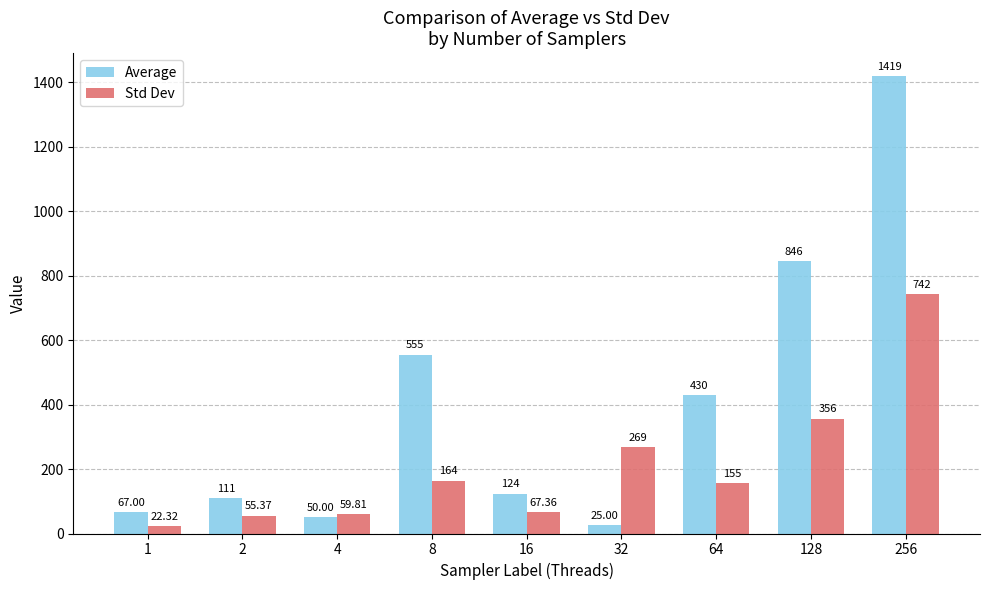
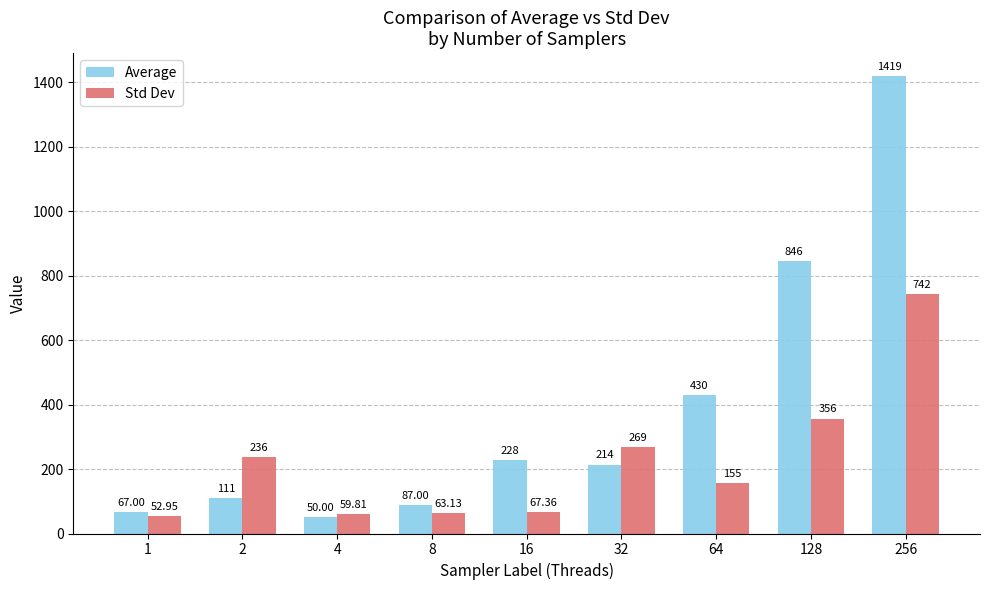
Std Dev, 1: 22.32 -> 52.95
Std Dev, 2: 55.37 -> 236
Average, 8: 555 -> 87.00
Std Dev, 8: 164 -> 63.13
Average, 16: 124 -> 228
Average, 32: 25.00 -> 214
